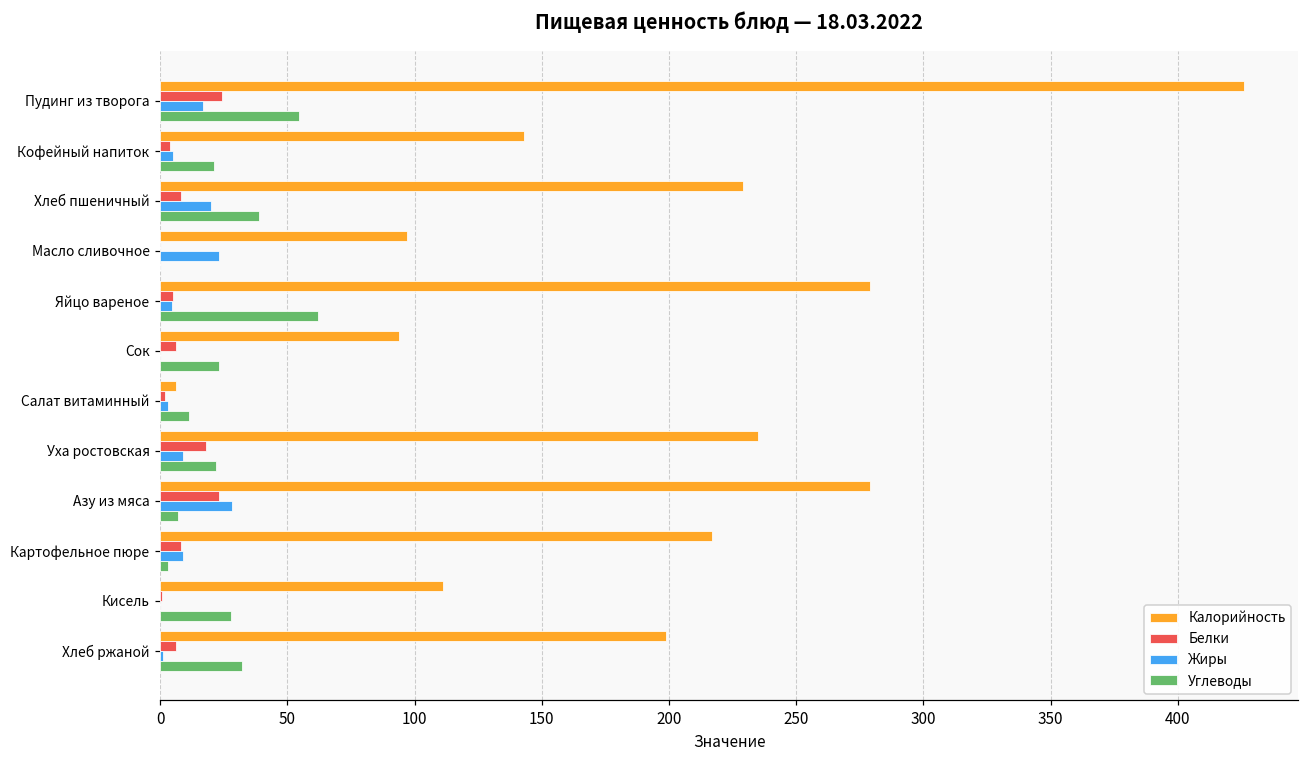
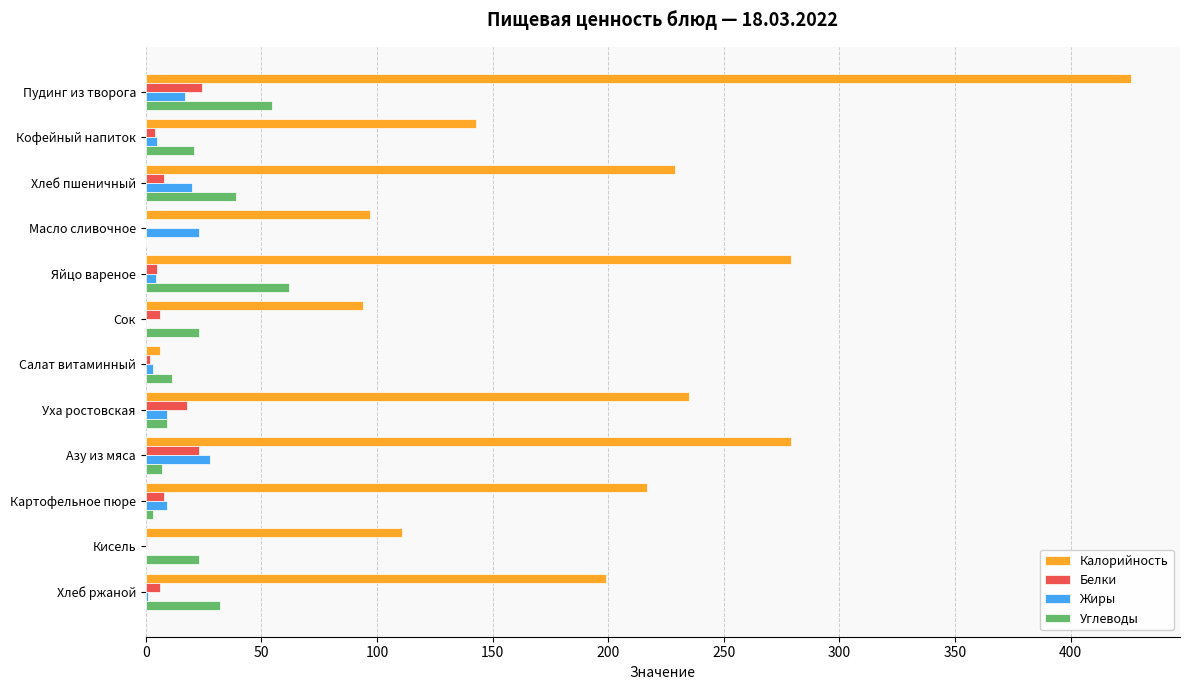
Углеводы, Уха ростовская: 22 -> 9
Углеводы, Кисель: 28 -> 23
